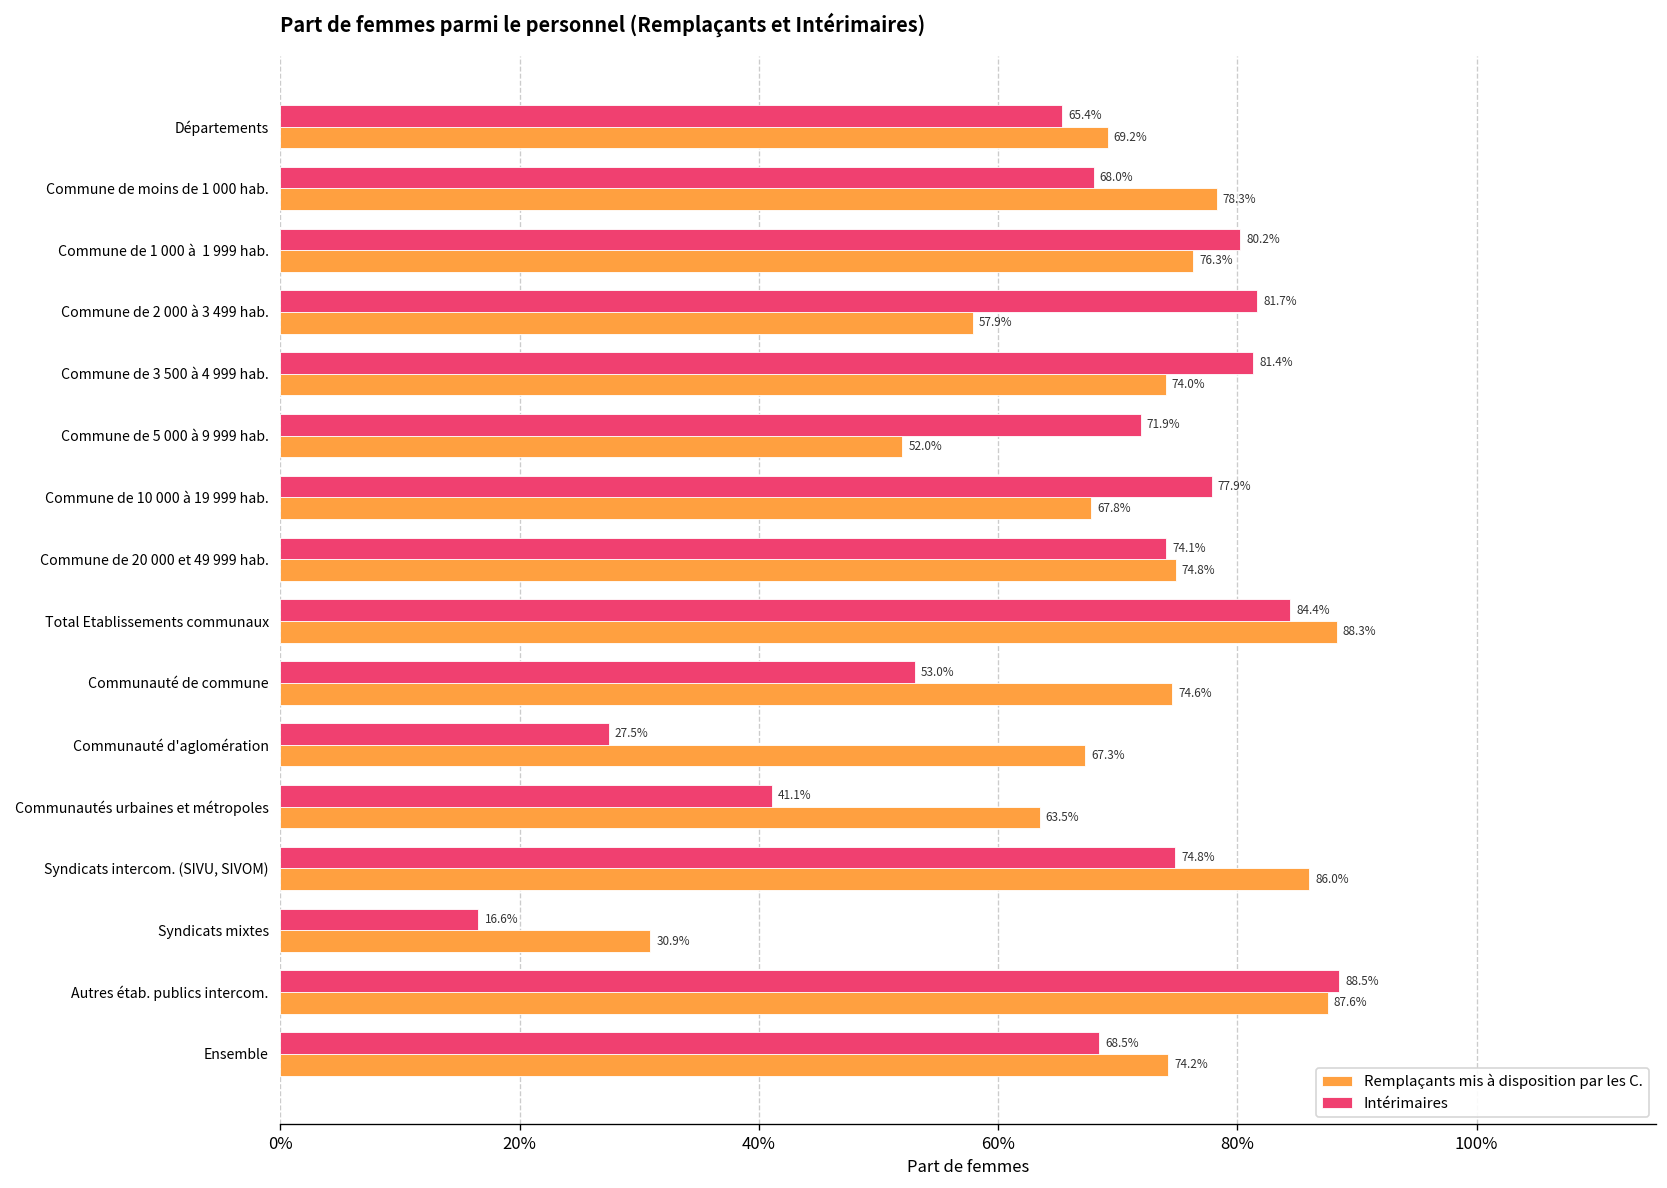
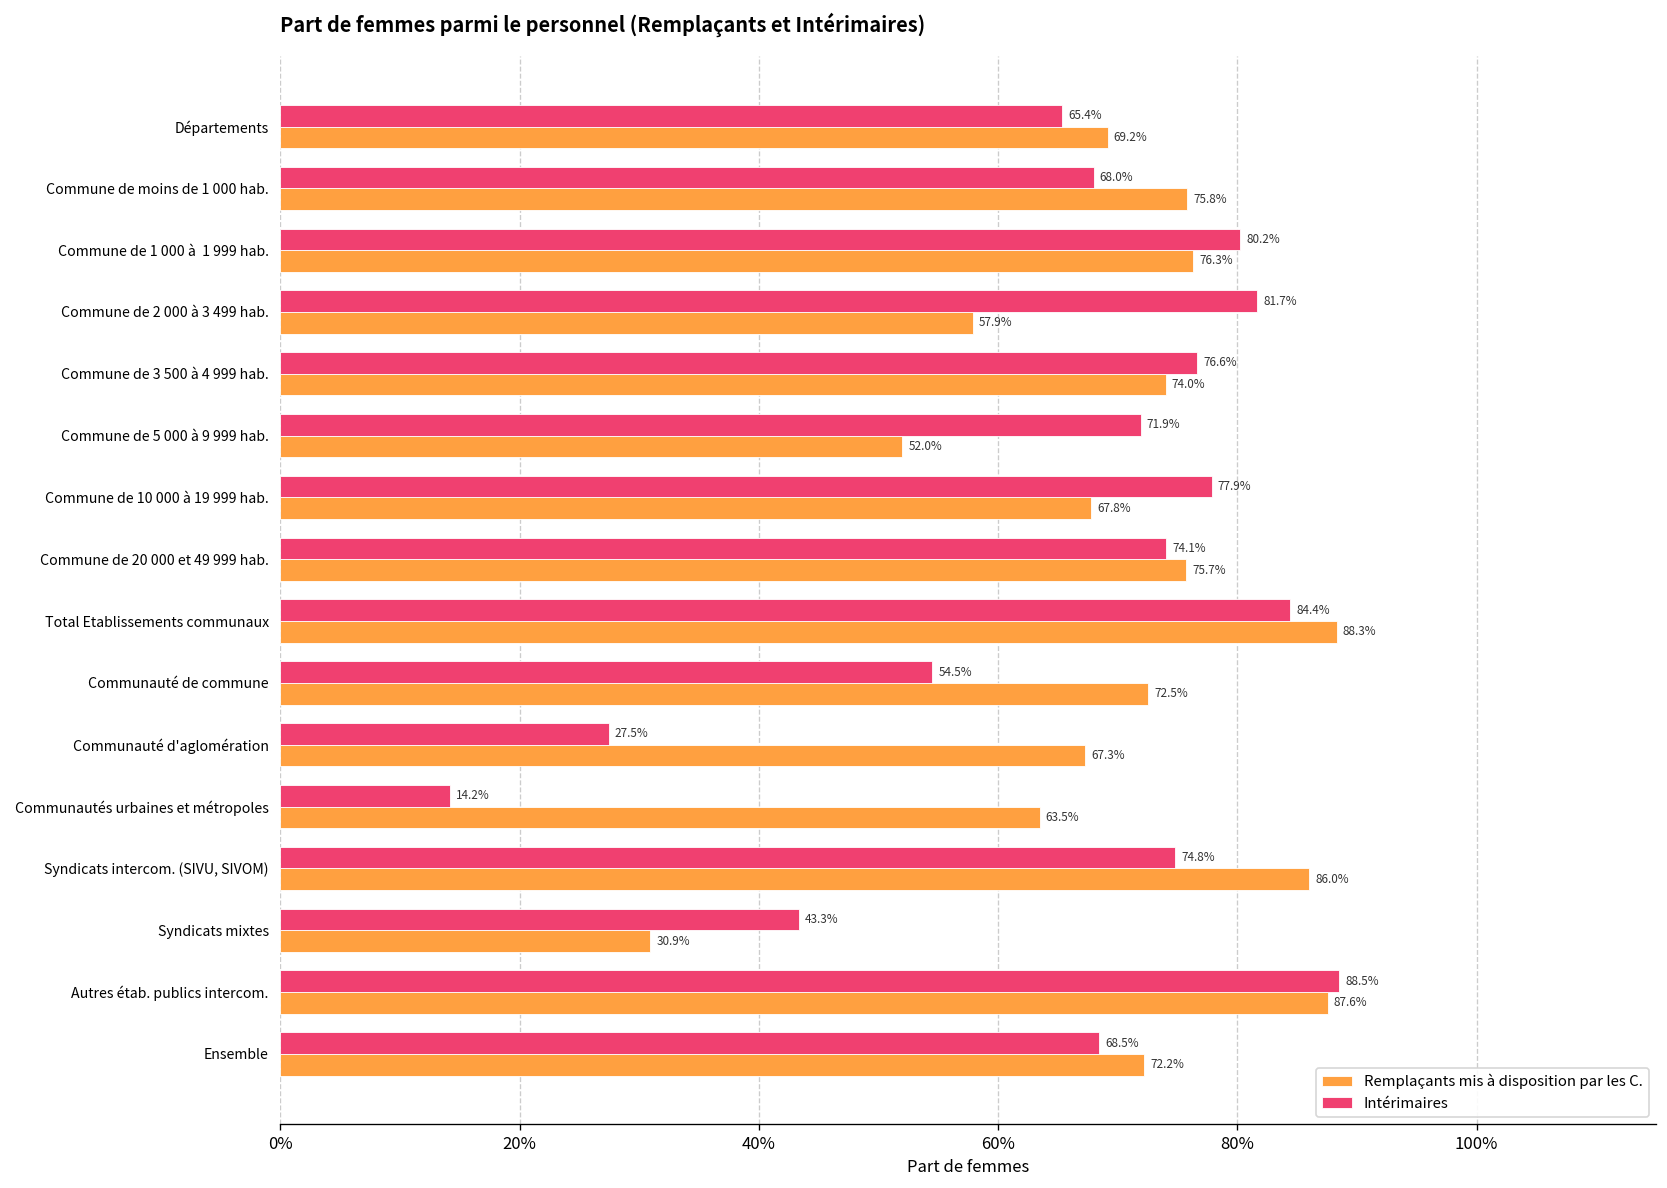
Remplaçants mis à disposition par les C., Commune de moins de 1 000 hab.: 78.3% -> 75.8%
Intérimaires, Commune de 3 500 à 4 999 hab.: 81.4% -> 76.6%
Remplaçants mis à disposition par les C., Commune de 20 000 et 49 999 hab.: 74.8% -> 75.7%
Intérimaires, Communauté de commune: 53.0% -> 54.5%
Remplaçants mis à disposition par les C., Communauté de commune: 74.6% -> 72.5%
Intérimaires, Communautés urbaines et métropoles: 41.1% -> 14.2%
Intérimaires, Syndicats mixtes: 16.6% -> 43.3%
Remplaçants mis à disposition par les C., Ensemble: 74.2% -> 72.2%
